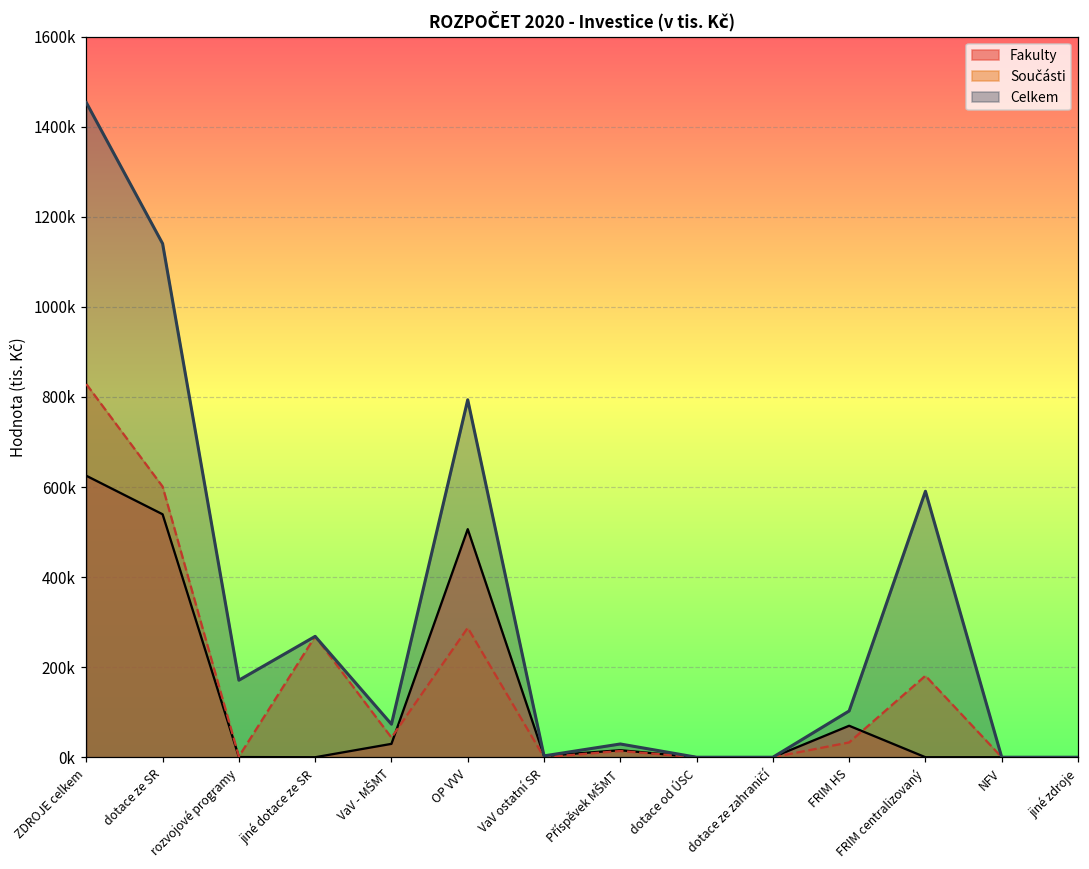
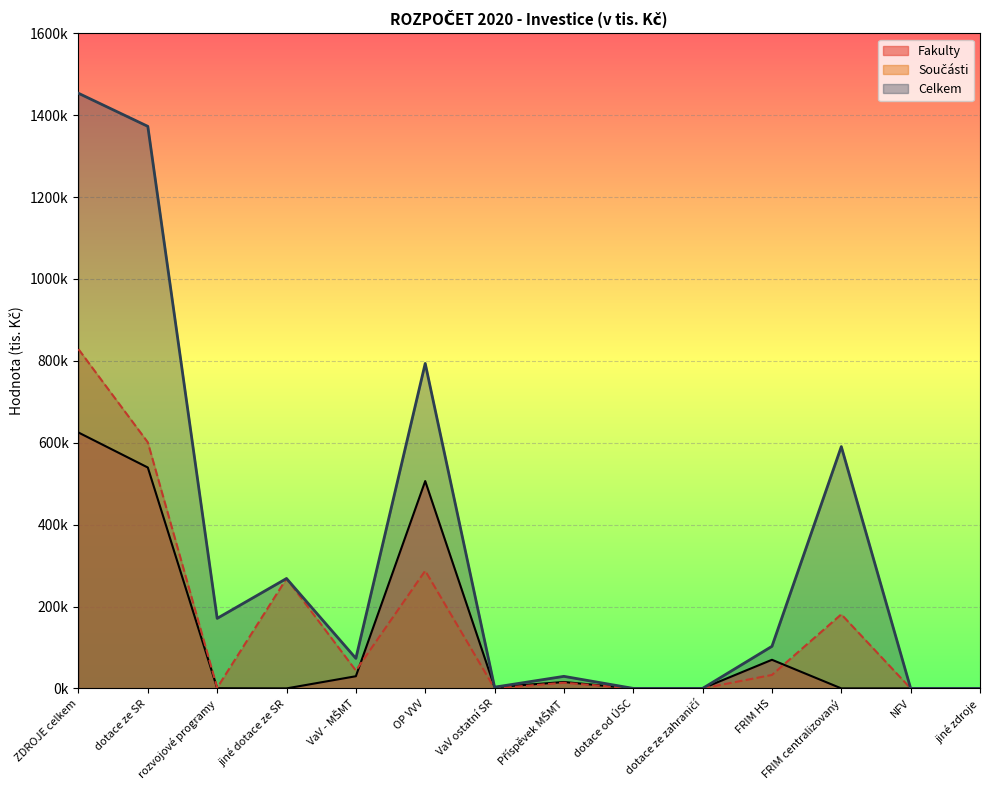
Celkem, dotace ze SR: 1140000 -> 1370000
